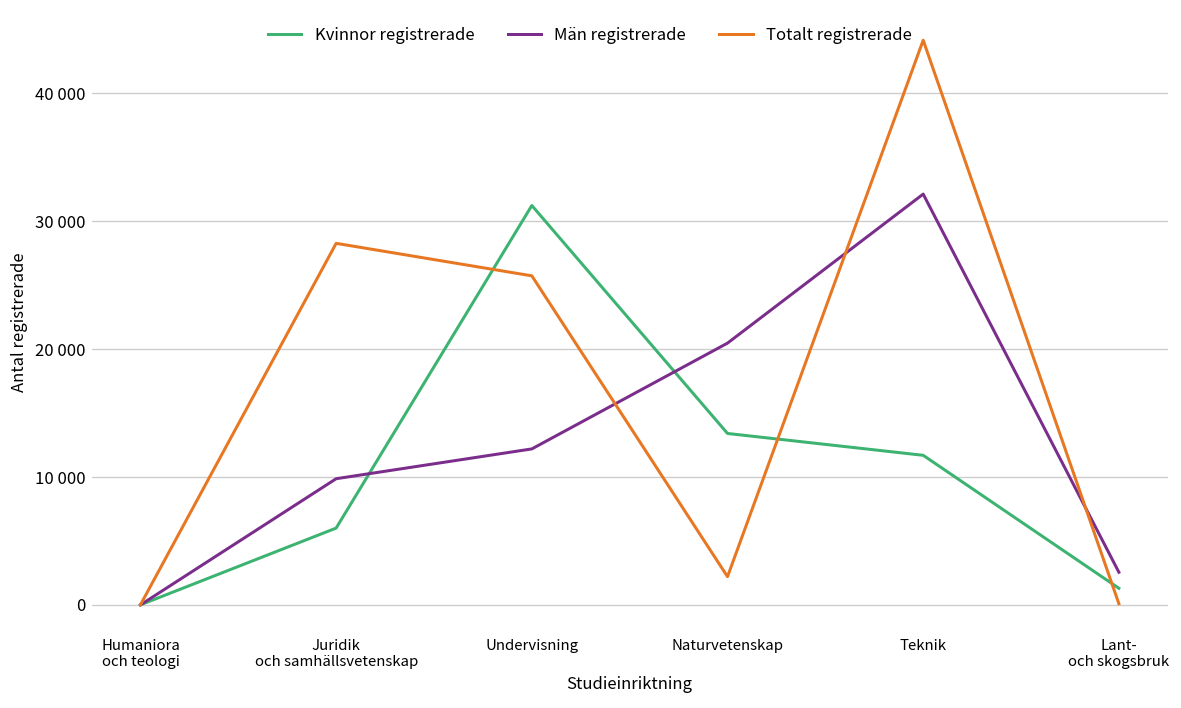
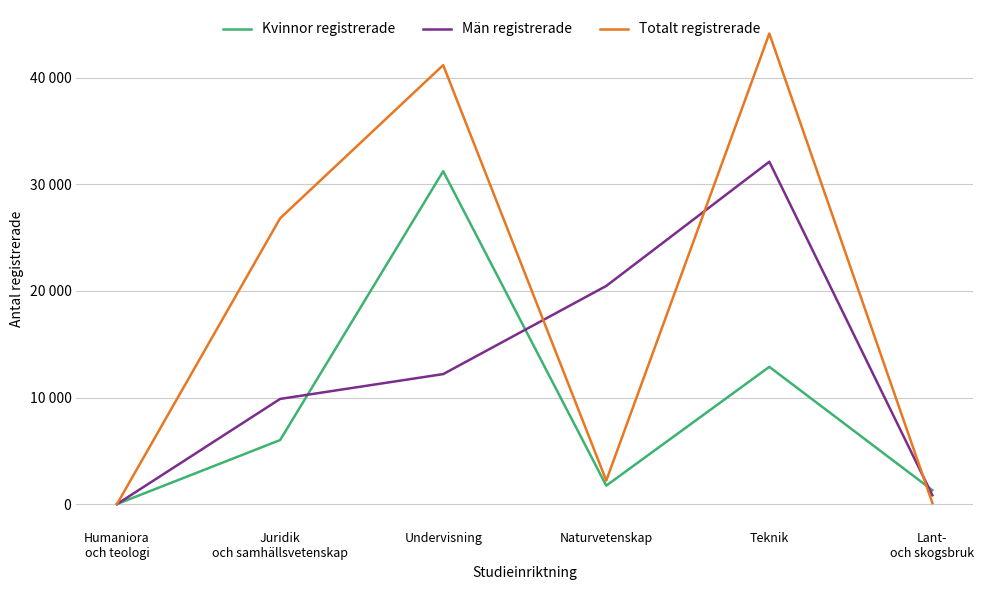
Totalt registrerade, Juridik och samhällsvetenskap: 28300 -> 26800
Totalt registrerade, Undervisning: 25700 -> 41200
Kvinnor registrerade, Naturvetenskap: 13400 -> 1700
Kvinnor registrerade, Teknik: 11700 -> 12900
Män registrerade, Lant- och skogsbruk: 2600 -> 800
